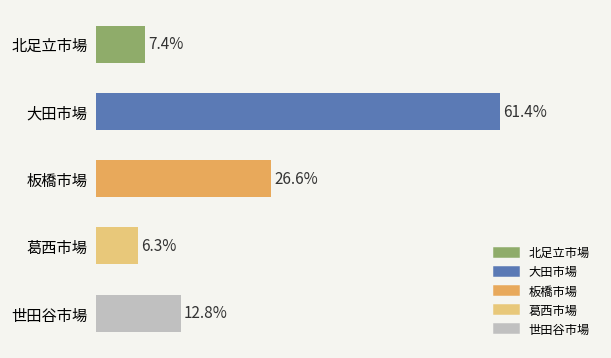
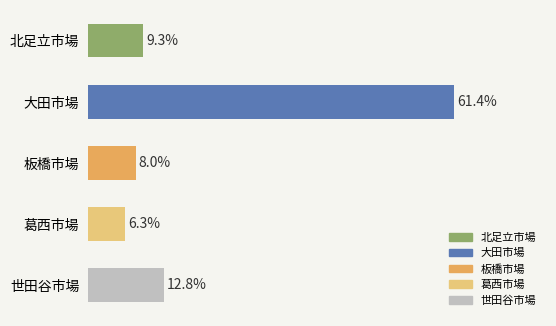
北足立市場: 7.4% -> 9.3%
板橋市場: 26.6% -> 8.0%
